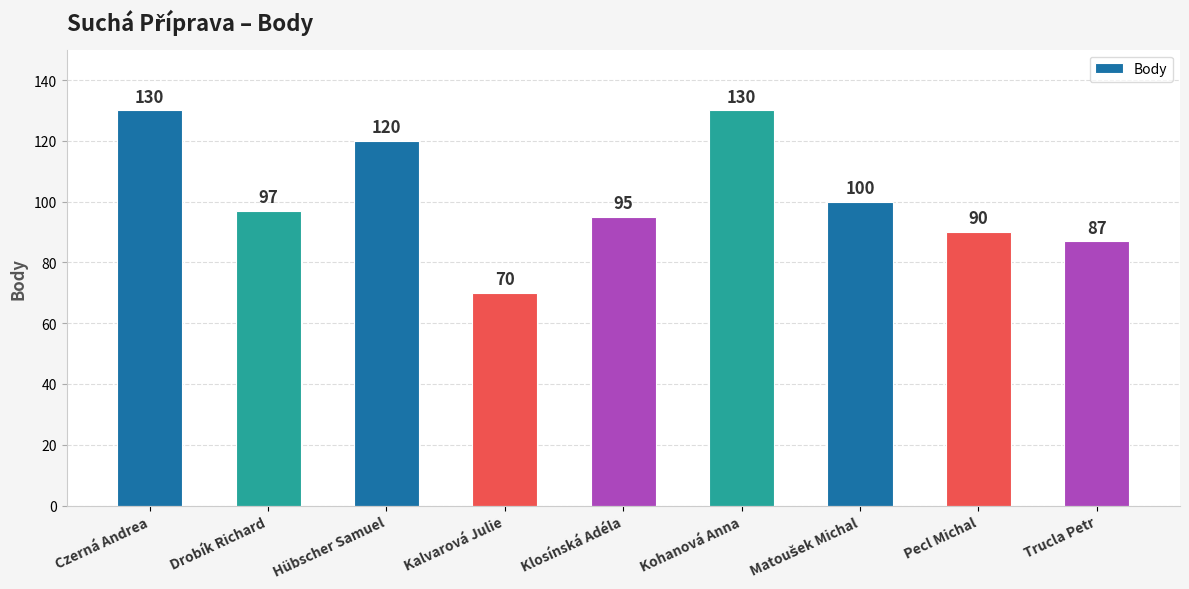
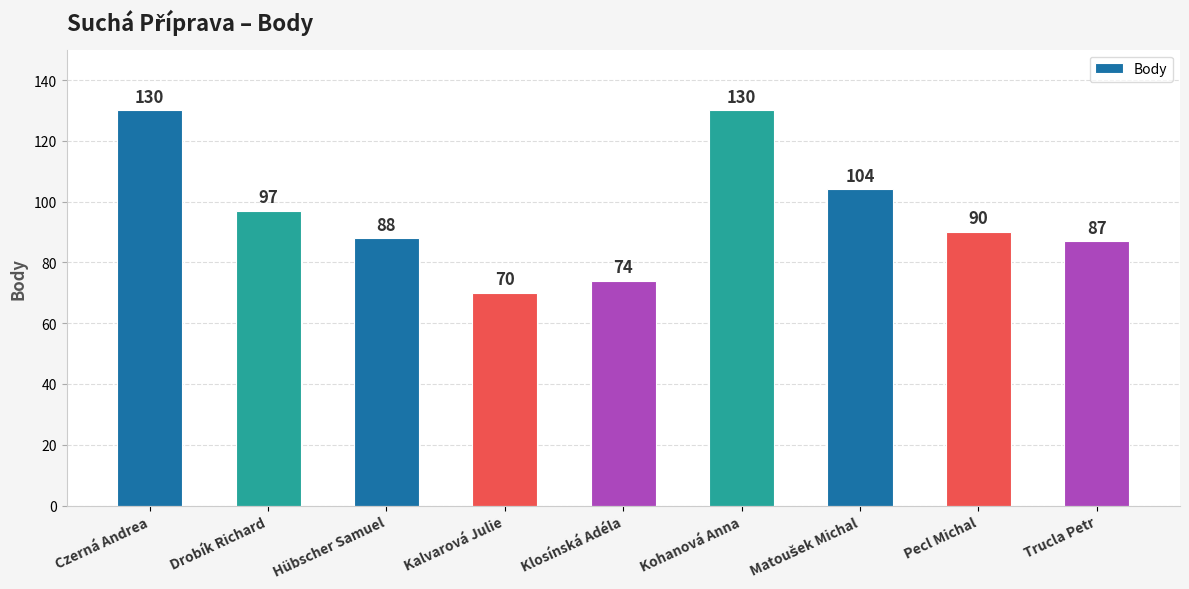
Hübscher Samuel: 120 -> 88
Klosínská Adéla: 95 -> 74
Matoušek Michal: 100 -> 104
